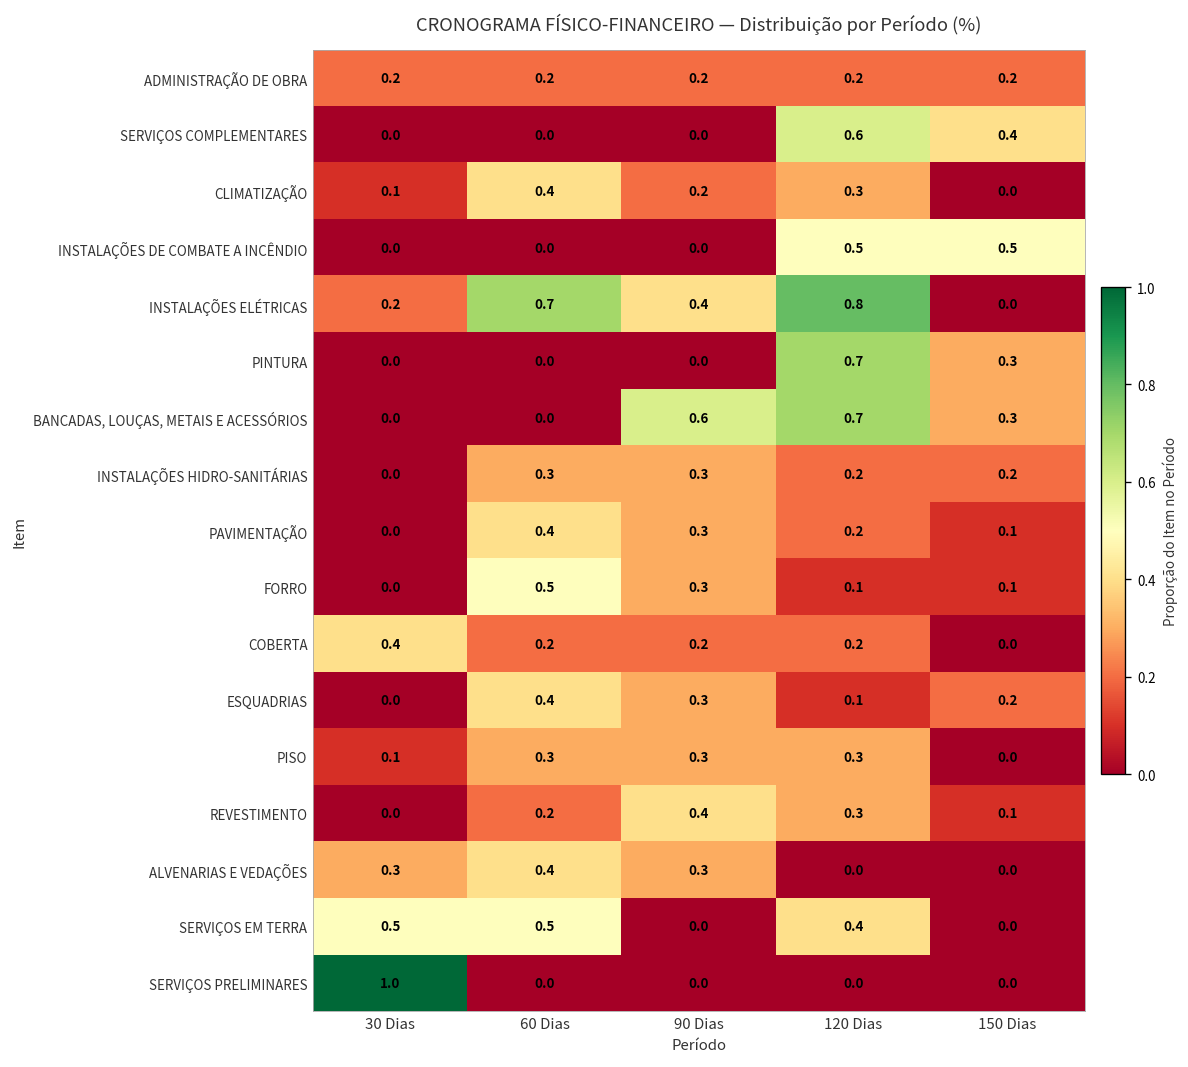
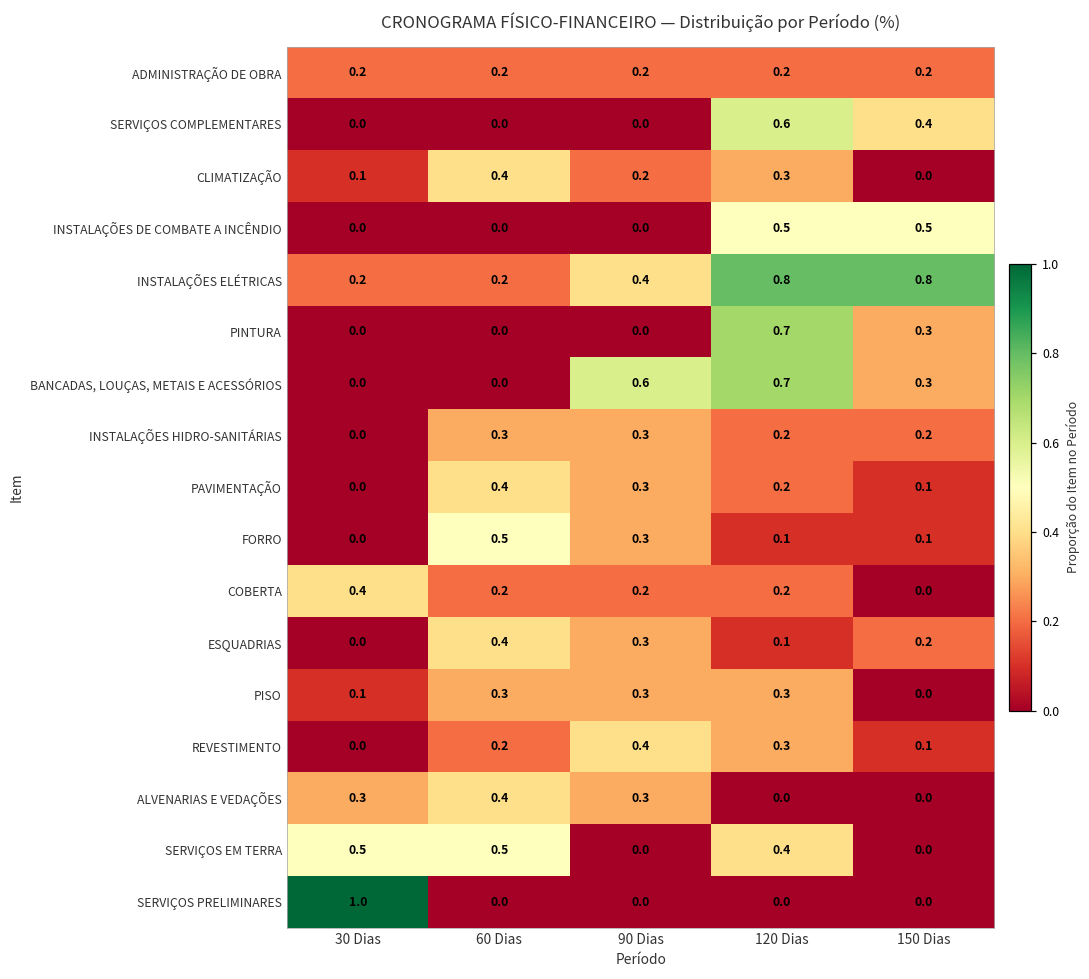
INSTALAÇÕES ELÉTRICAS, 60 Dias: 0.7 -> 0.2
INSTALAÇÕES ELÉTRICAS, 150 Dias: 0.0 -> 0.8
